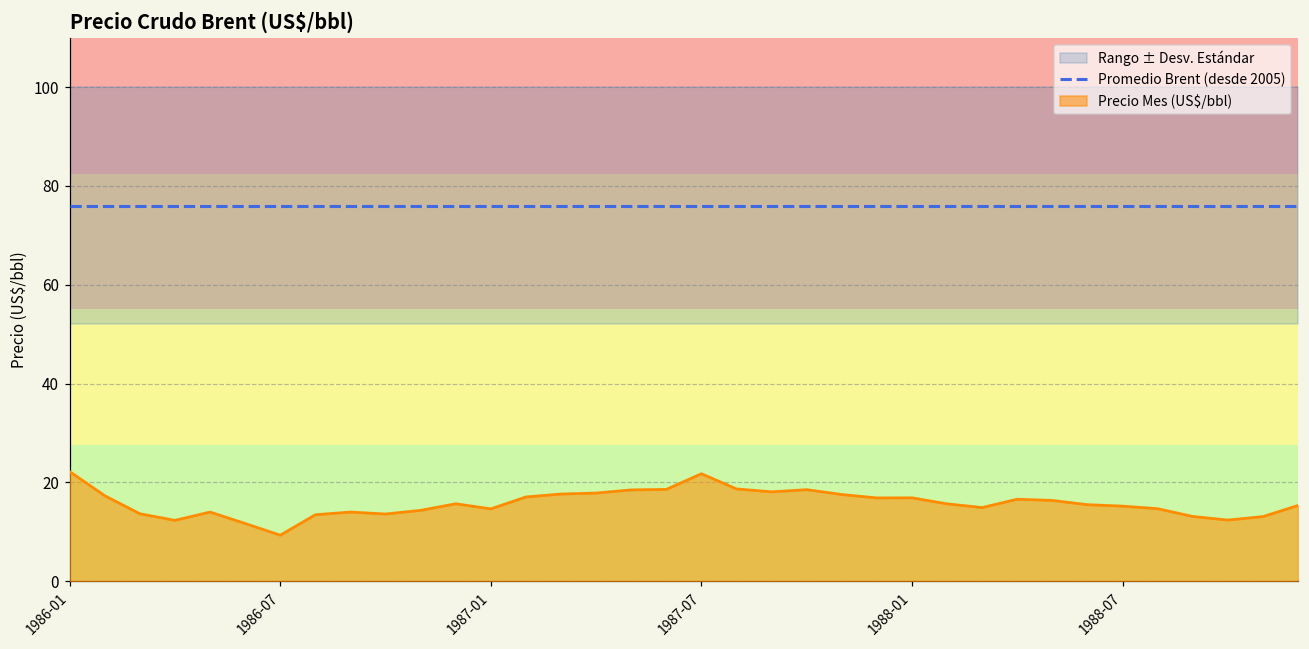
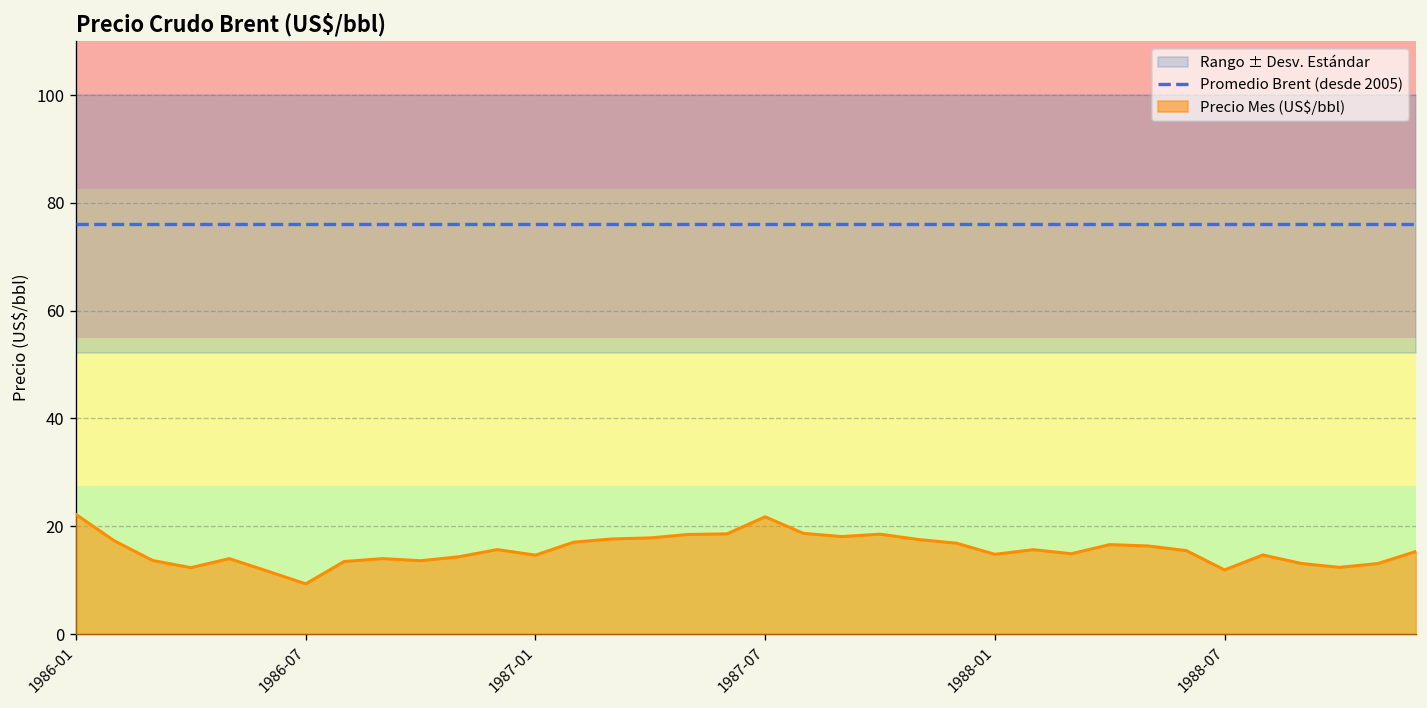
Precio Mes (US$/bbl), 1988-01: 17 -> 15
Precio Mes (US$/bbl), 1988-07: 15 -> 12
